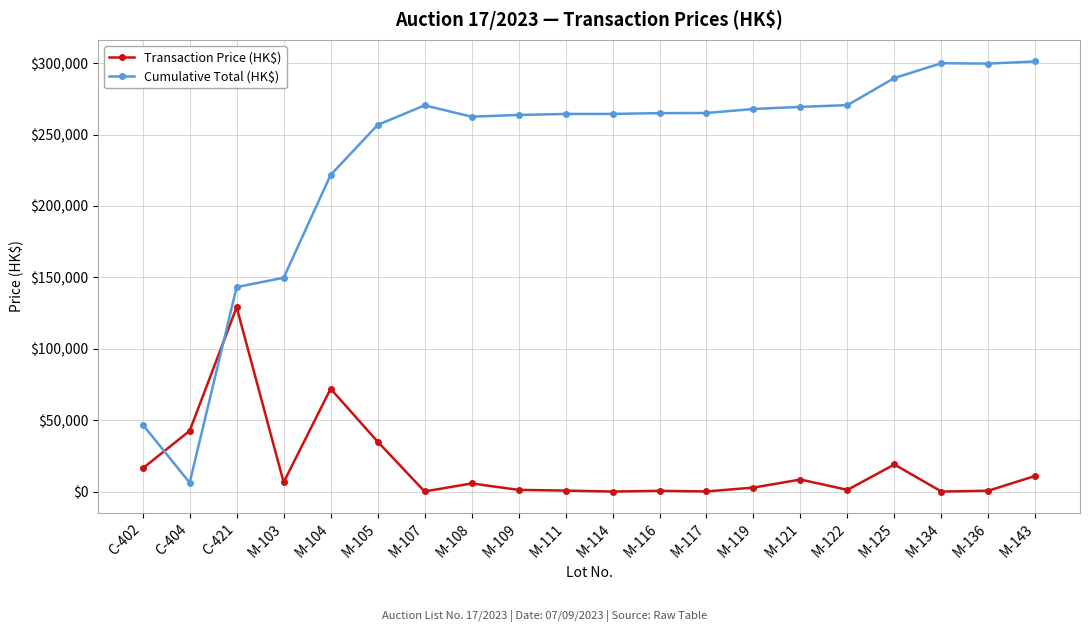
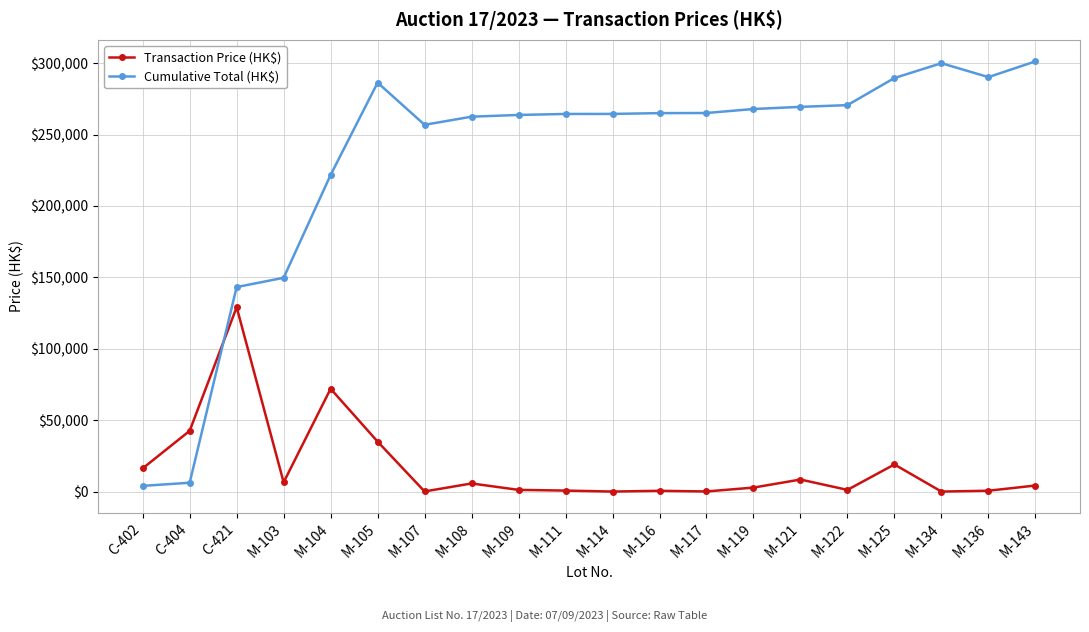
Cumulative Total (HK$), C-402: $47,000 -> $4,000
Cumulative Total (HK$), M-105: $257,000 -> $286,000
Cumulative Total (HK$), M-107: $270,000 -> $257,000
Cumulative Total (HK$), M-136: $300,000 -> $290,000
Transaction Price (HK$), M-143: $11,000 -> $4,000
